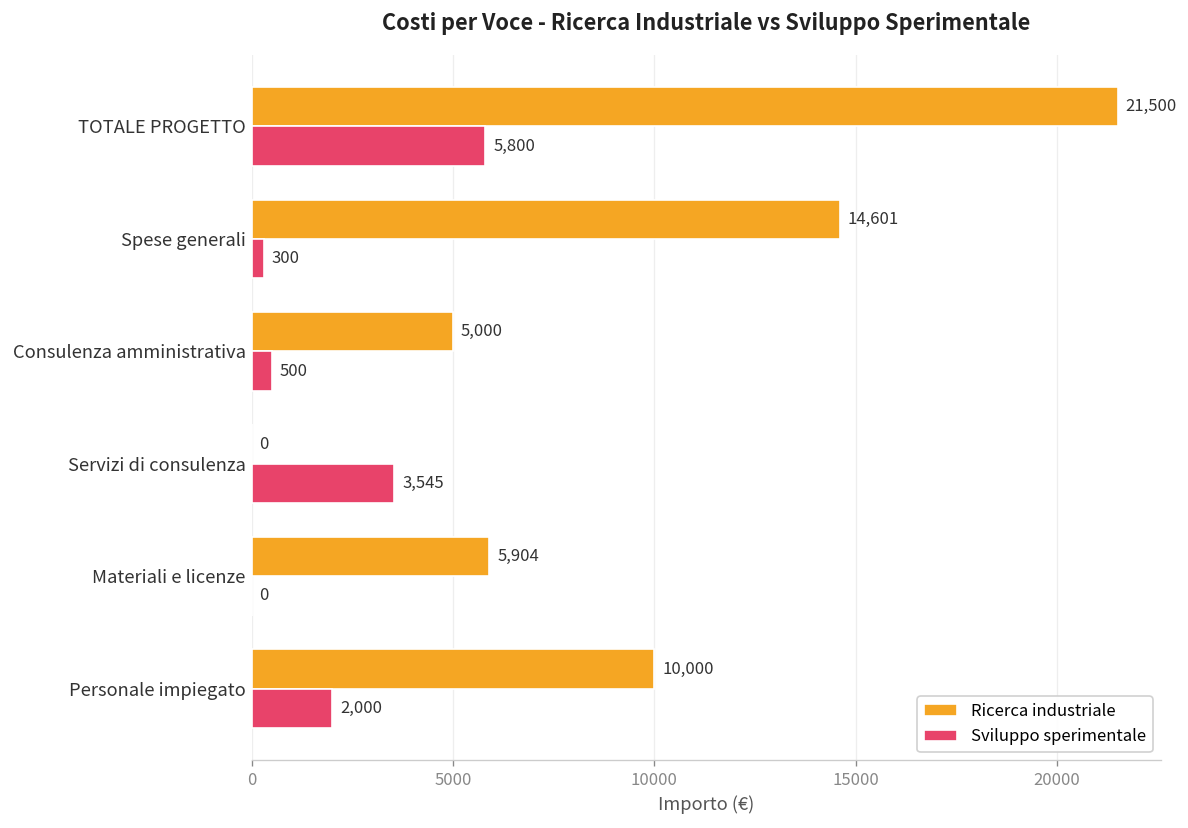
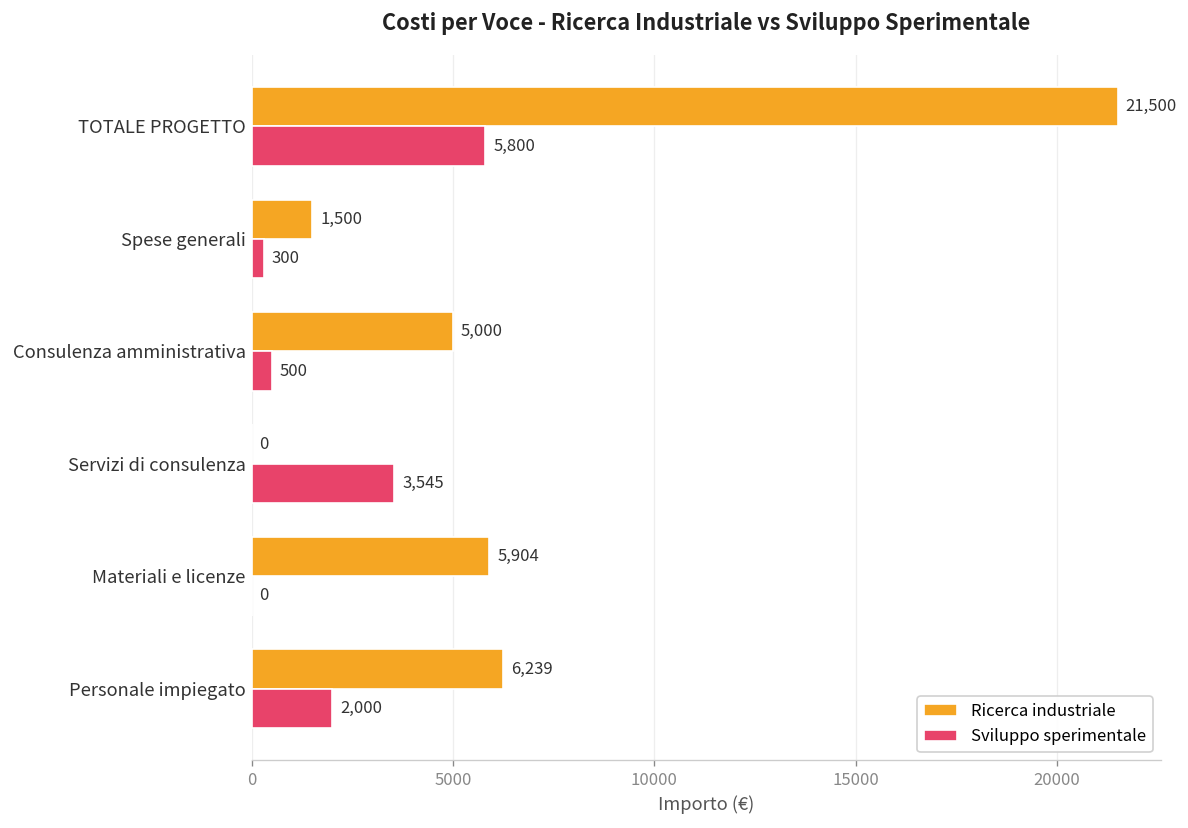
Ricerca industriale, Spese generali: 14,601 -> 1,500
Ricerca industriale, Personale impiegato: 10,000 -> 6,239
